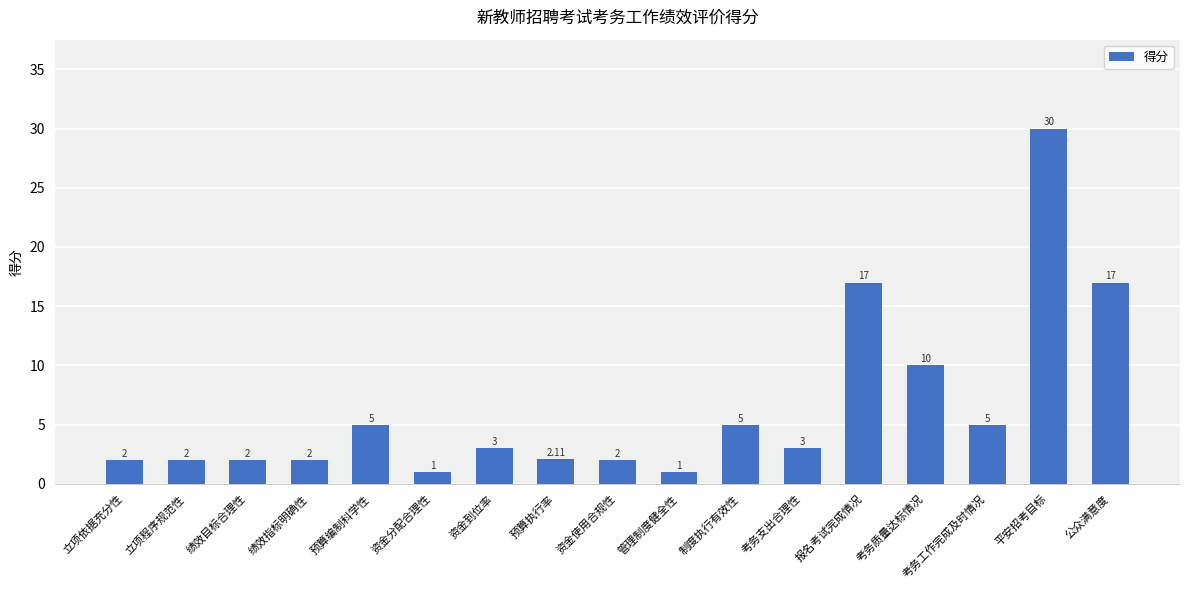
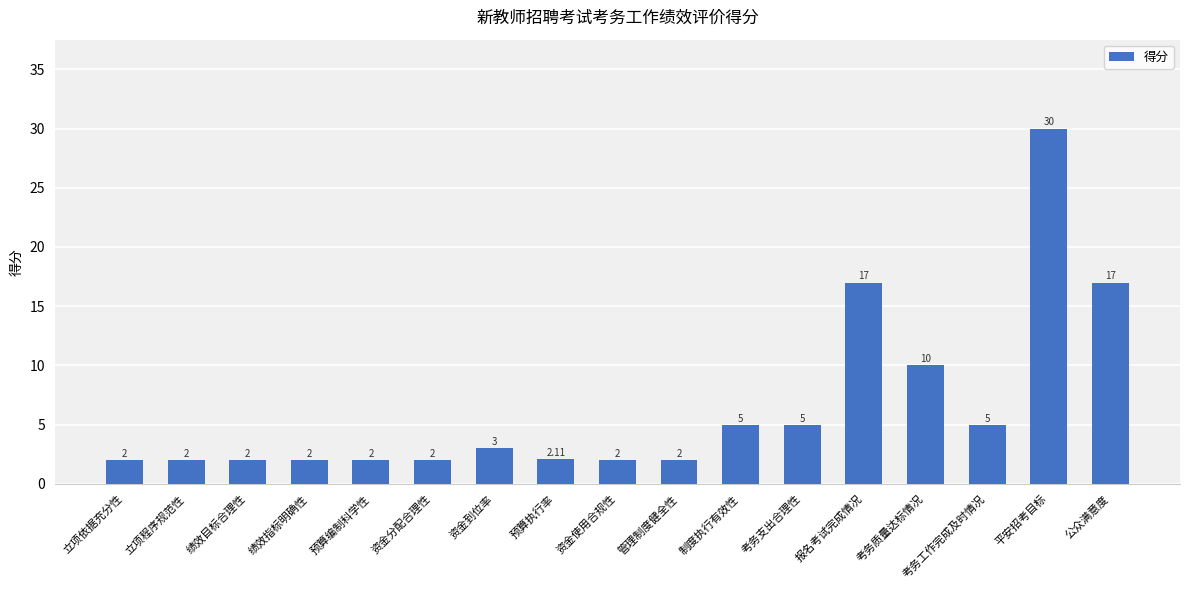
预算编制科学性: 5 -> 2
资金分配合理性: 1 -> 2
管理制度健全性: 1 -> 2
考务支出合理性: 3 -> 5
